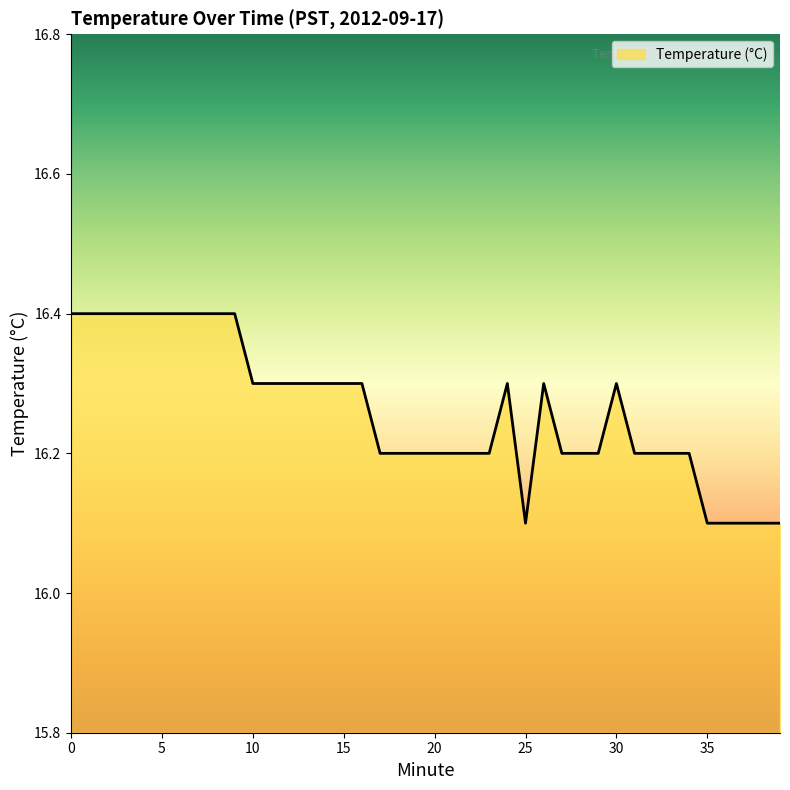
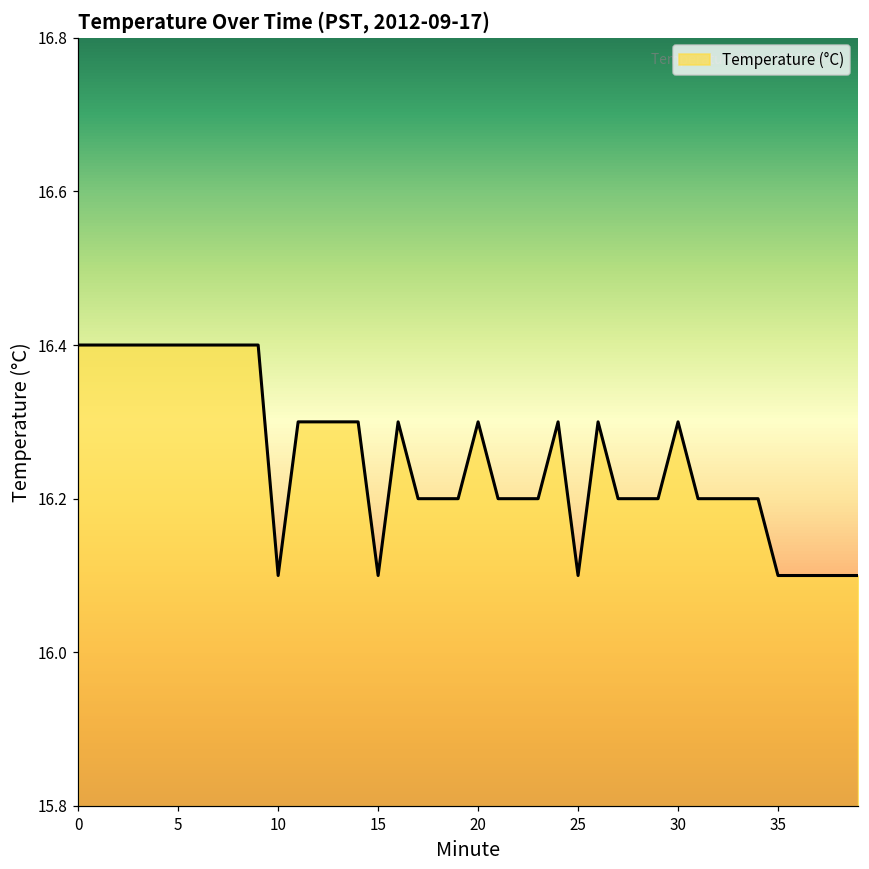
10: 16.3 -> 16.1
15: 16.3 -> 16.1
20: 16.2 -> 16.3
